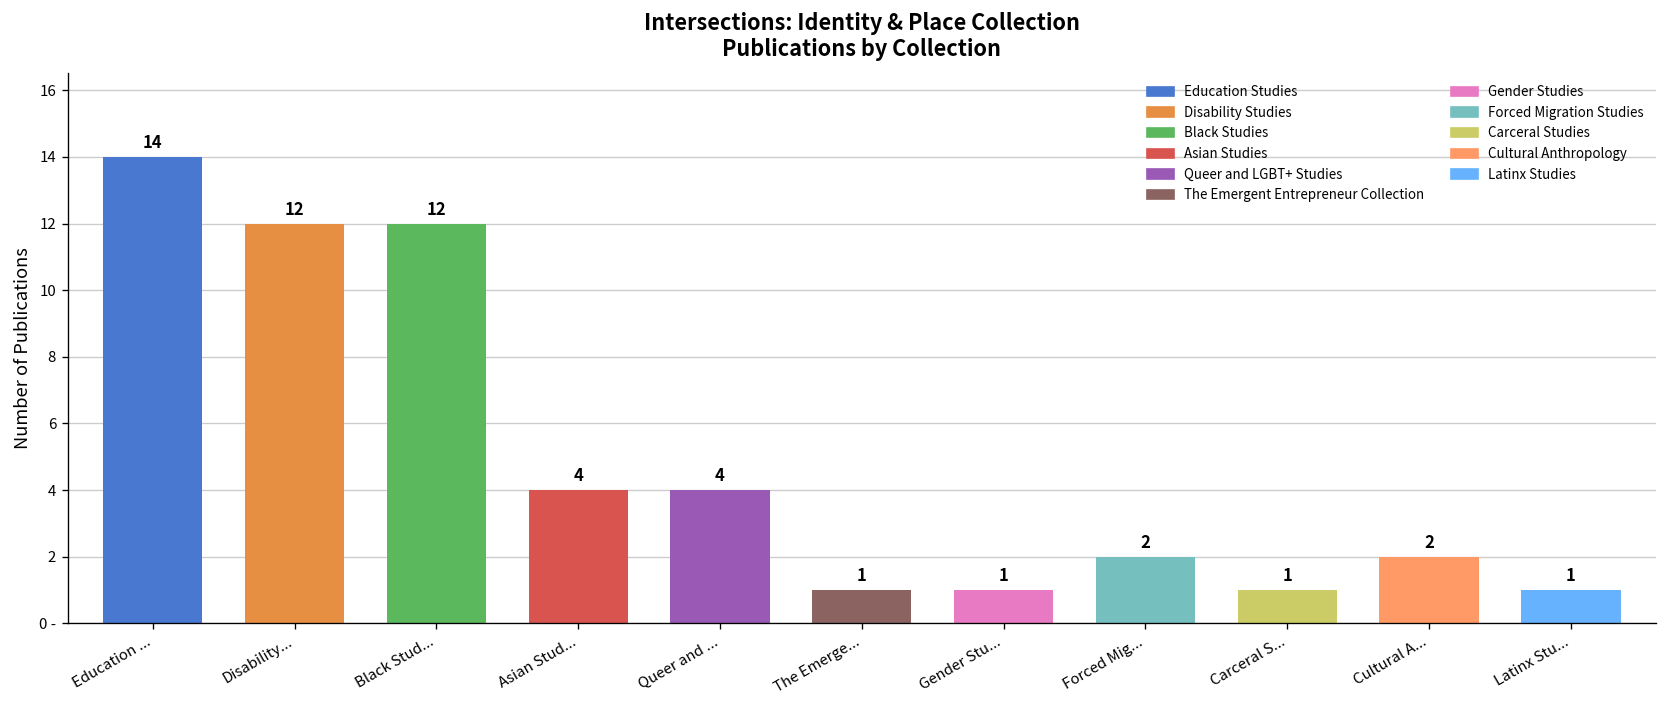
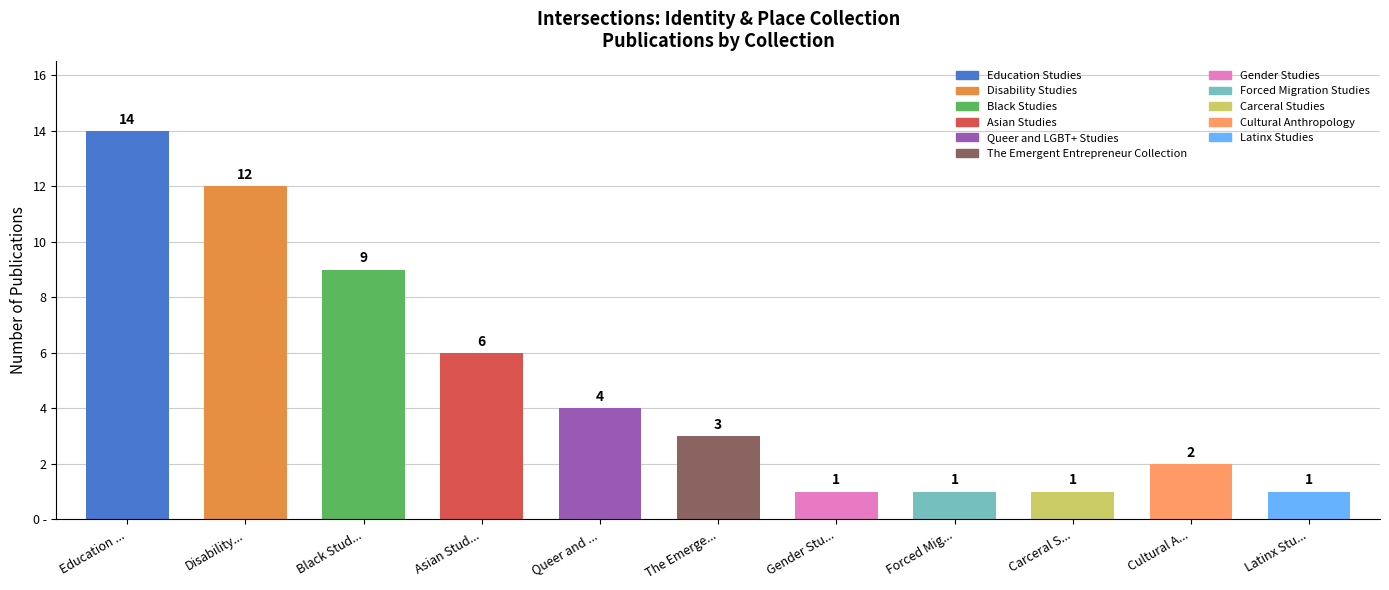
Black Stud...: 12 -> 9
Asian Stud...: 4 -> 6
The Emerge...: 1 -> 3
Forced Mig...: 2 -> 1
